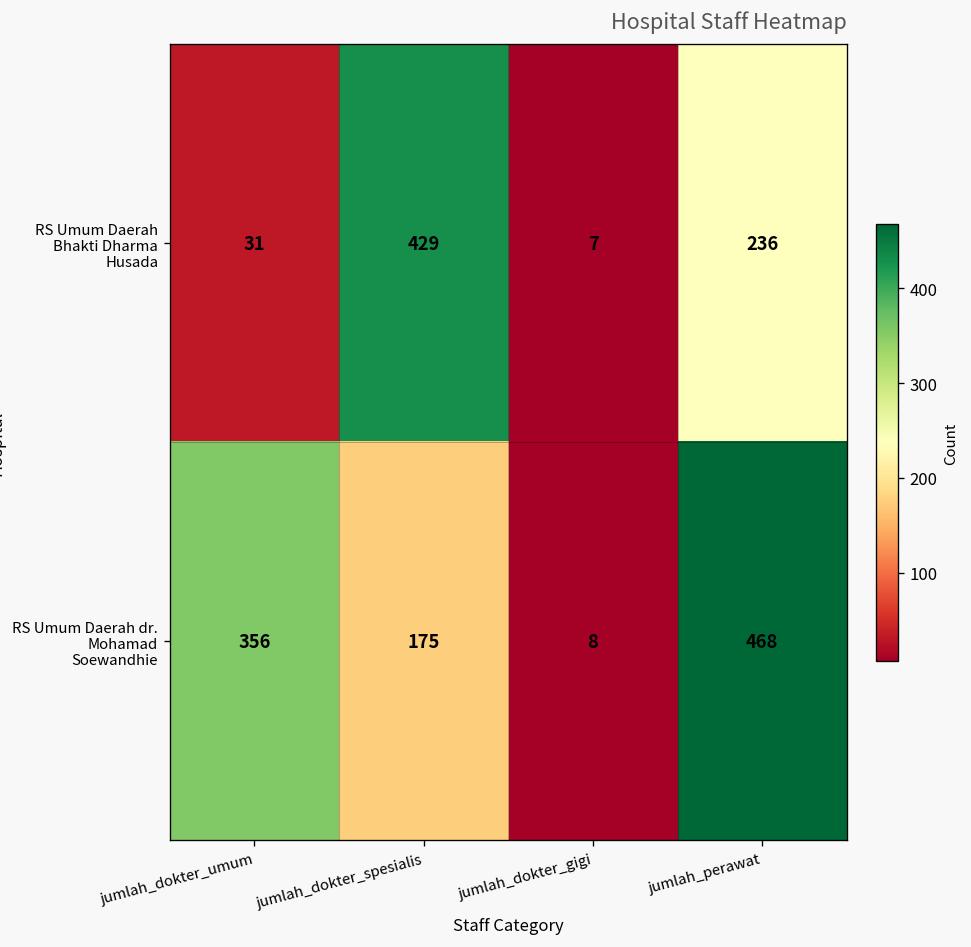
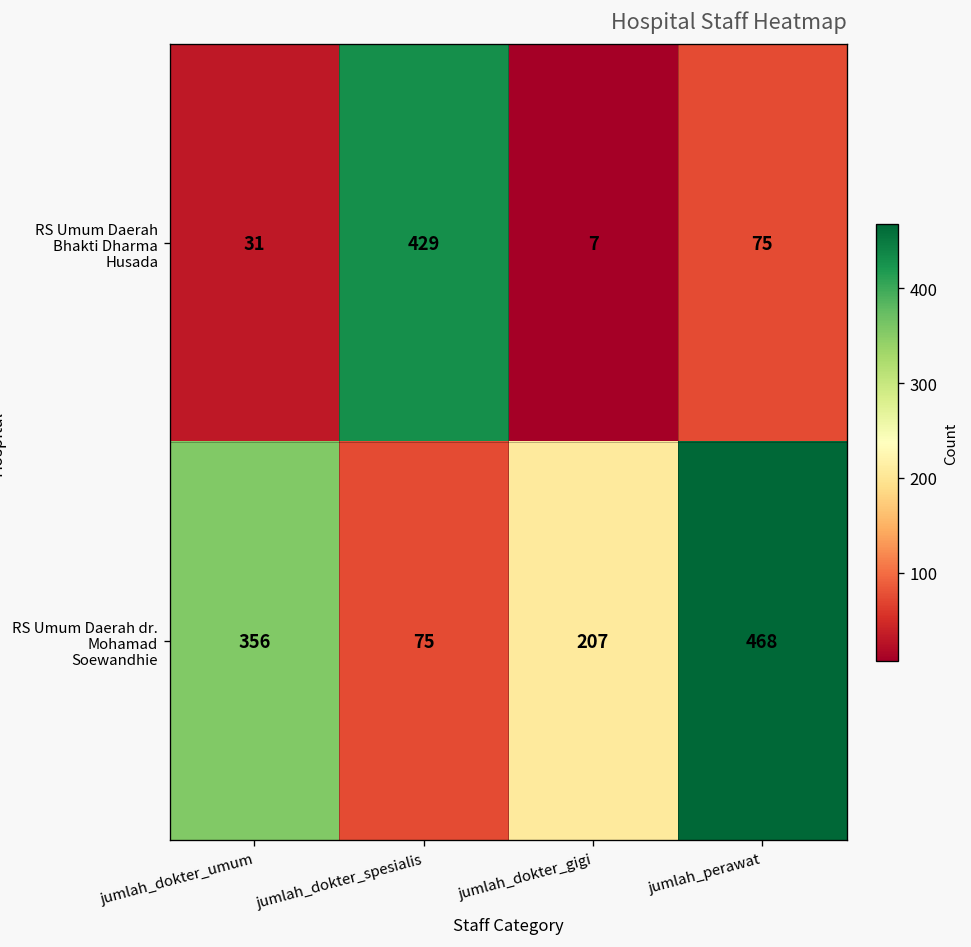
RS Umum Daerah Bhakti Dharma Husada, jumlah_perawat: 236 -> 75
RS Umum Daerah dr. Mohamad Soewandhie, jumlah_dokter_spesialis: 175 -> 75
RS Umum Daerah dr. Mohamad Soewandhie, jumlah_dokter_gigi: 8 -> 207
